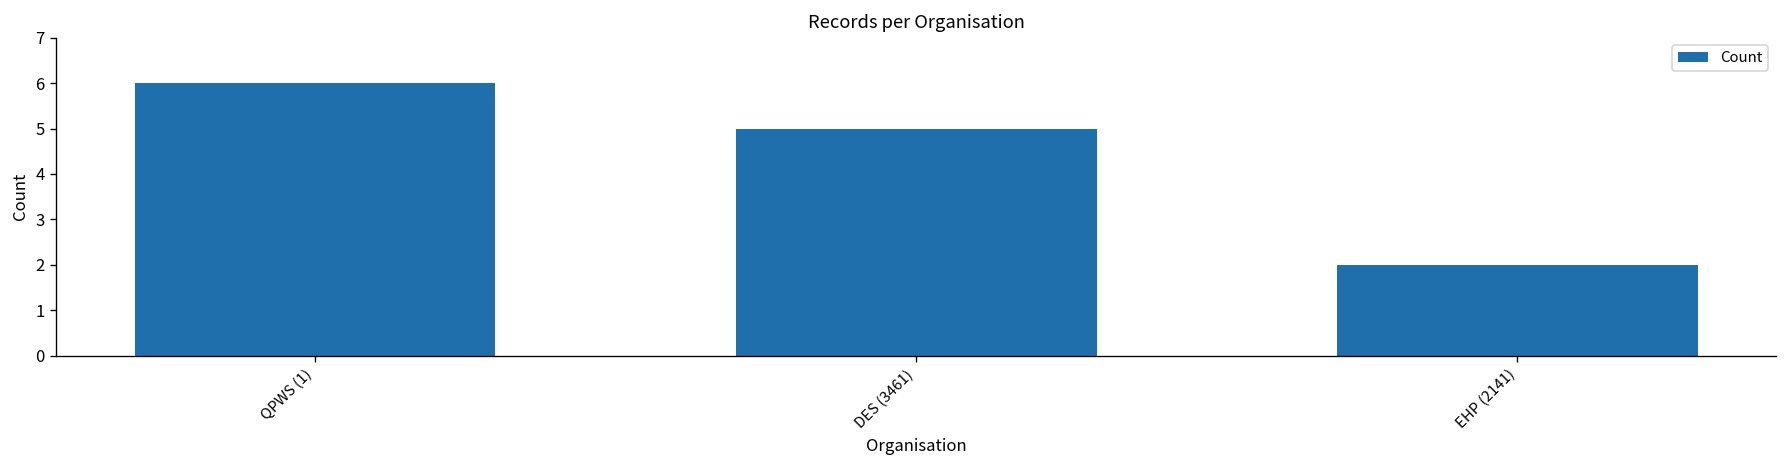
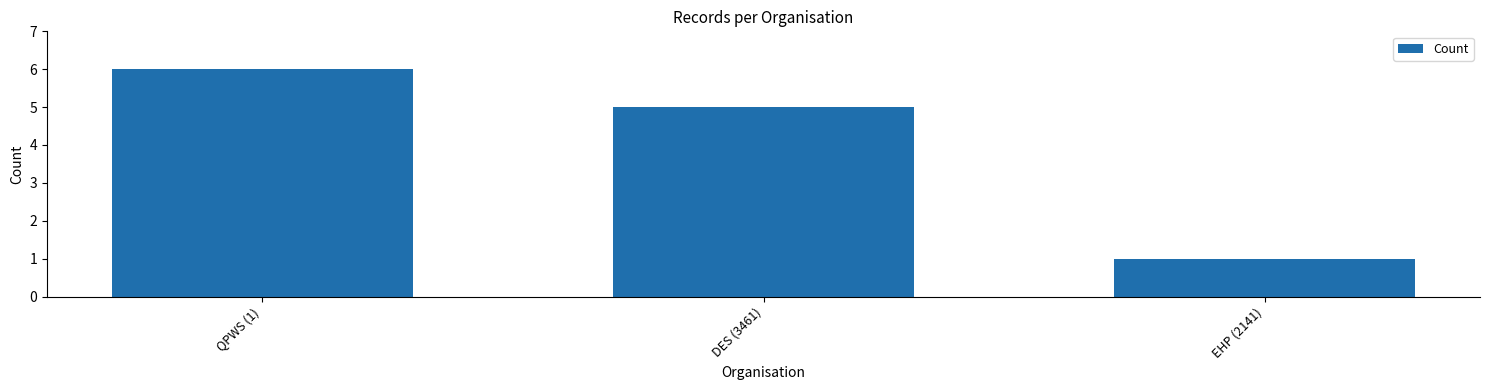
EHP (2141): 2 -> 1
